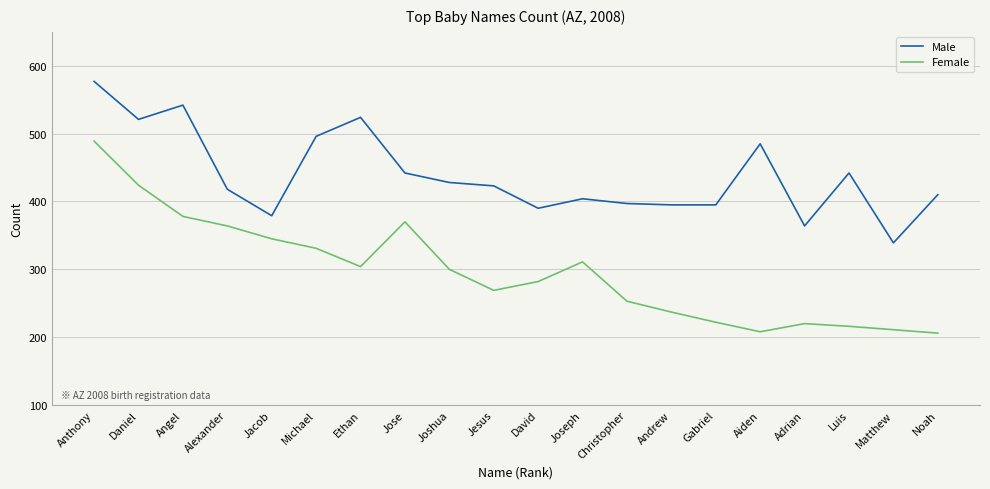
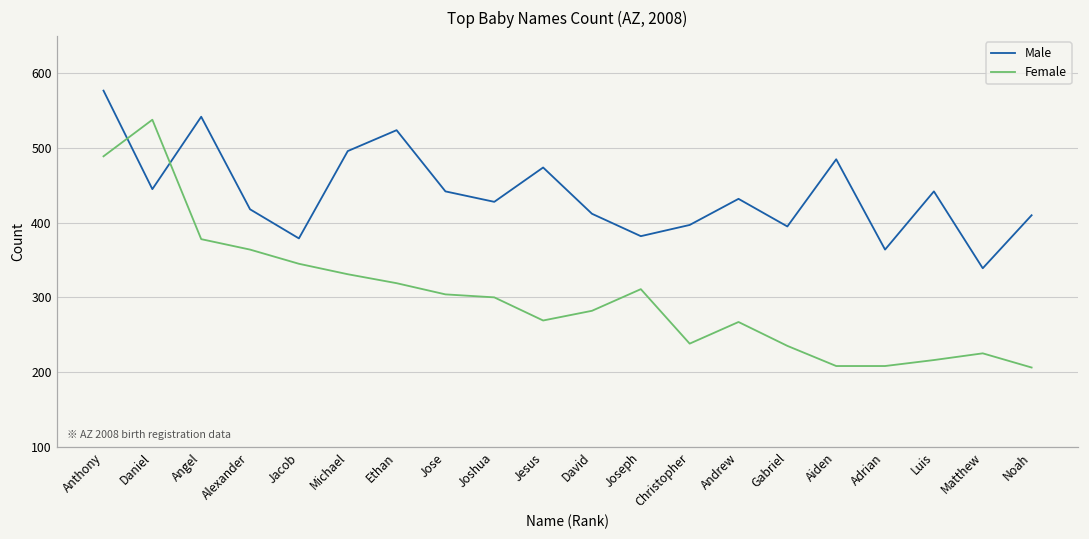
Male, Daniel: 520 -> 450
Female, Daniel: 420 -> 540
Female, Ethan: 300 -> 320
Female, Jose: 370 -> 300
Male, Jesus: 420 -> 470
Male, David: 390 -> 410
Male, Joseph: 400 -> 380
Female, Christopher: 250 -> 240
Male, Andrew: 400 -> 430
Female, Andrew: 240 -> 270
Female, Gabriel: 220 -> 240
Female, Adrian: 220 -> 210
Female, Matthew: 210 -> 230
